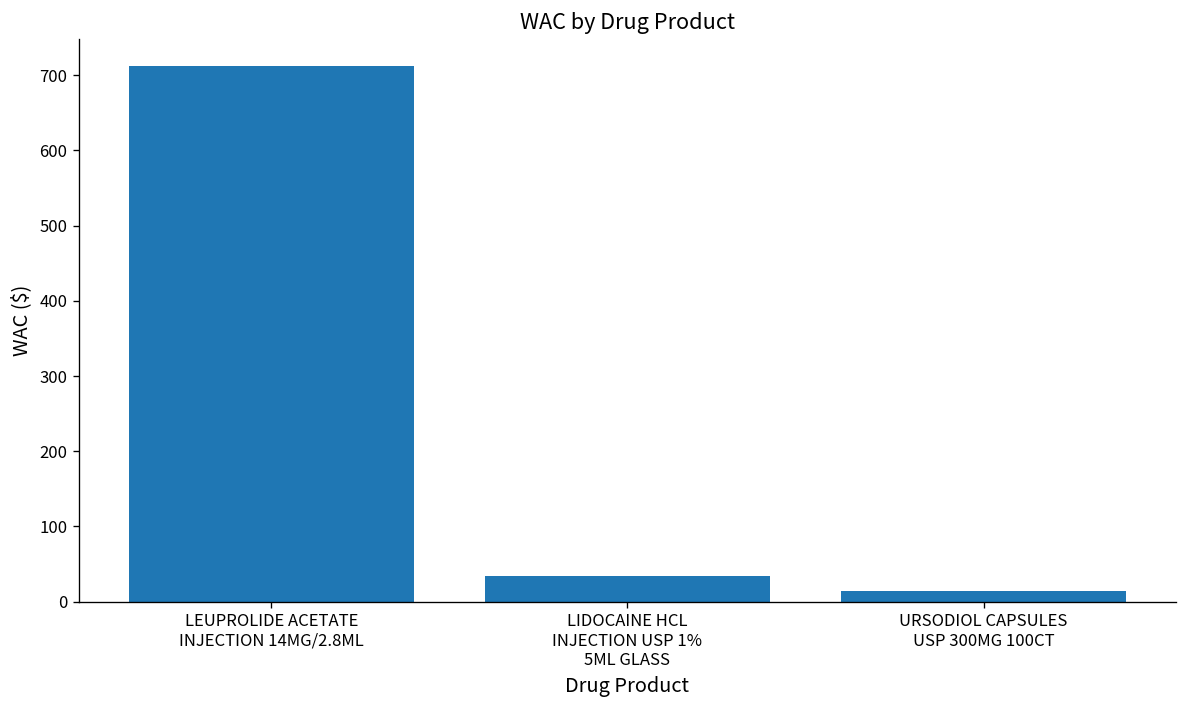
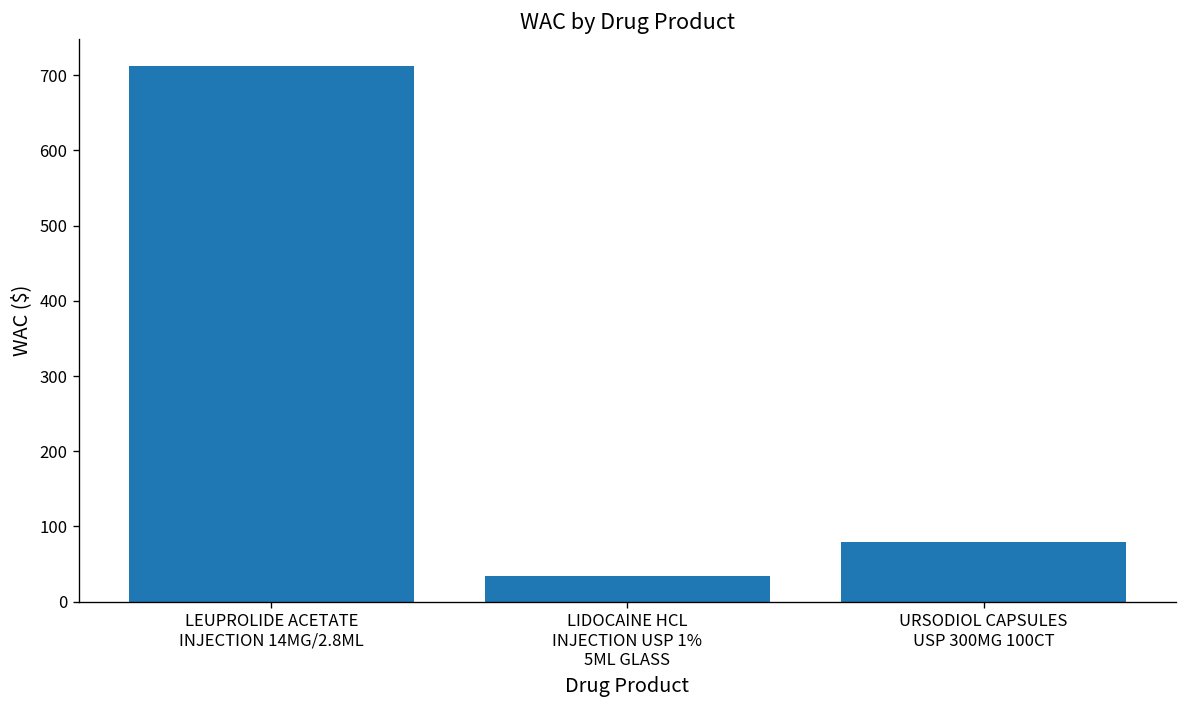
URSODIOL CAPSULES USP 300MG 100CT: 10 -> 80
